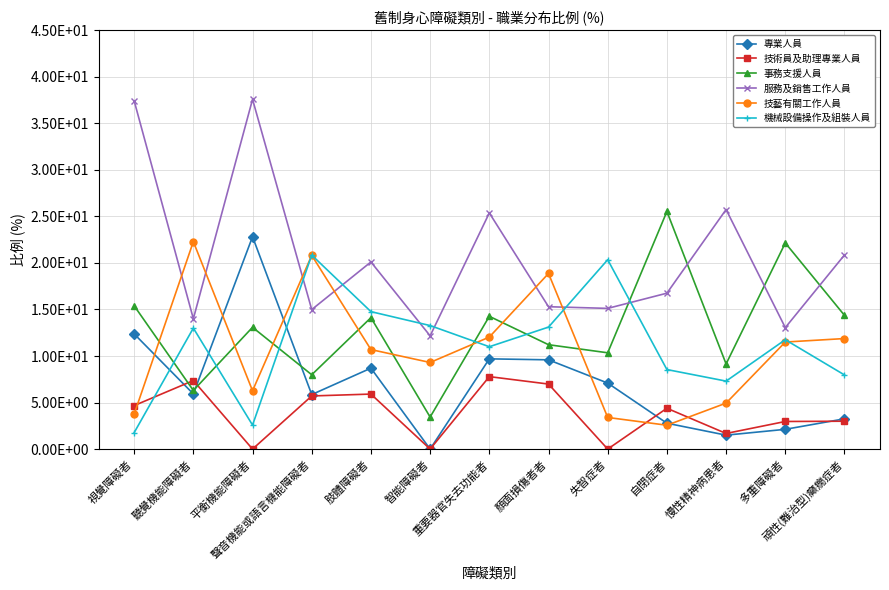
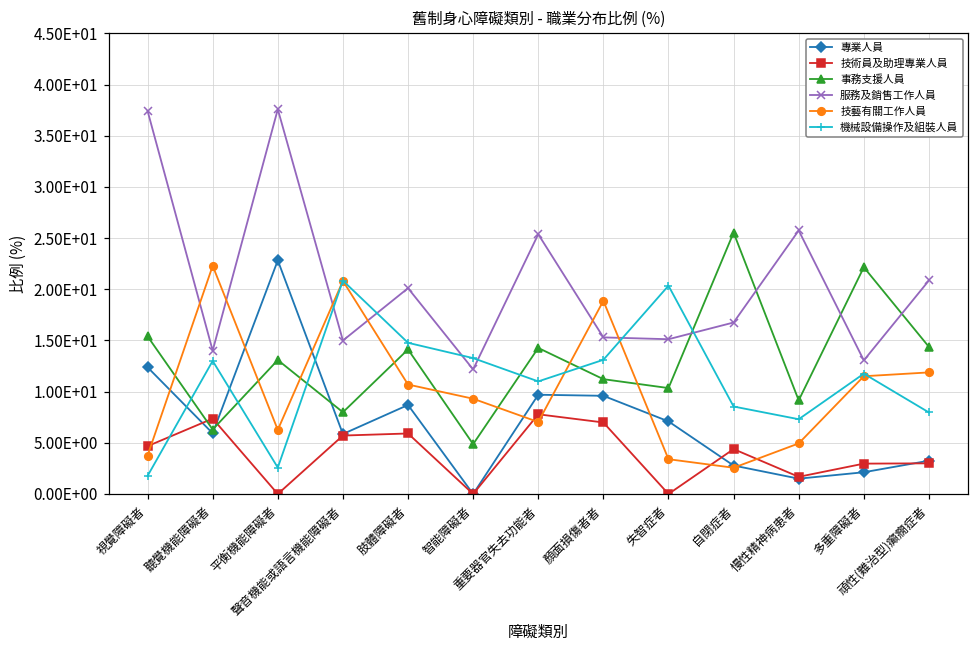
事務支援人員, 智能障礙者: 3 -> 5
技藝有關工作人員, 重要器官失去功能者: 12 -> 7
